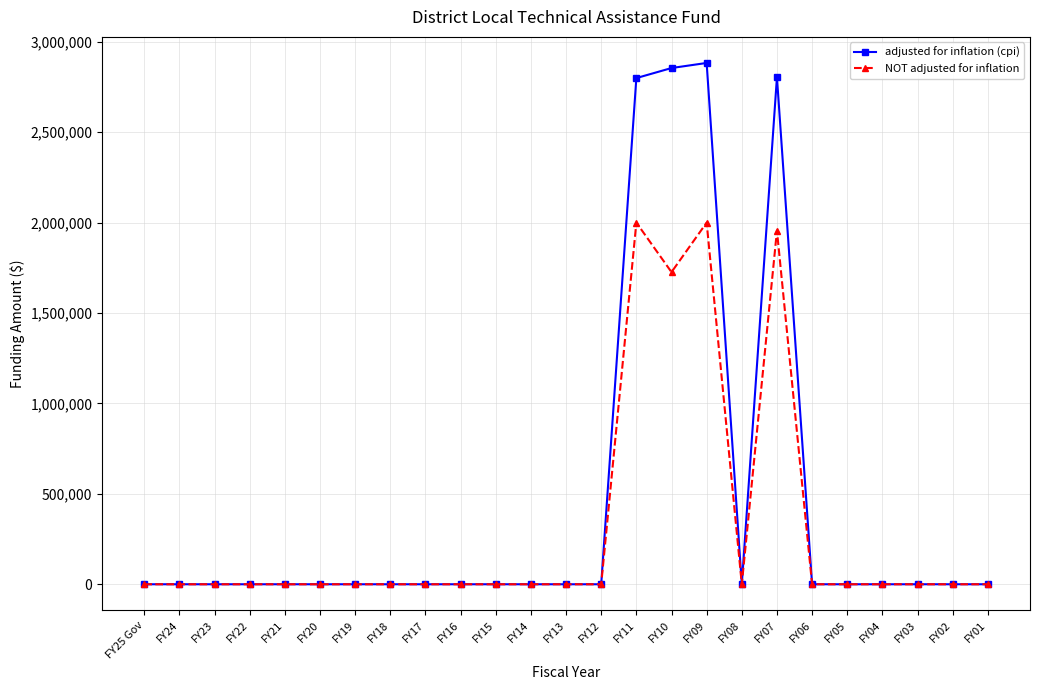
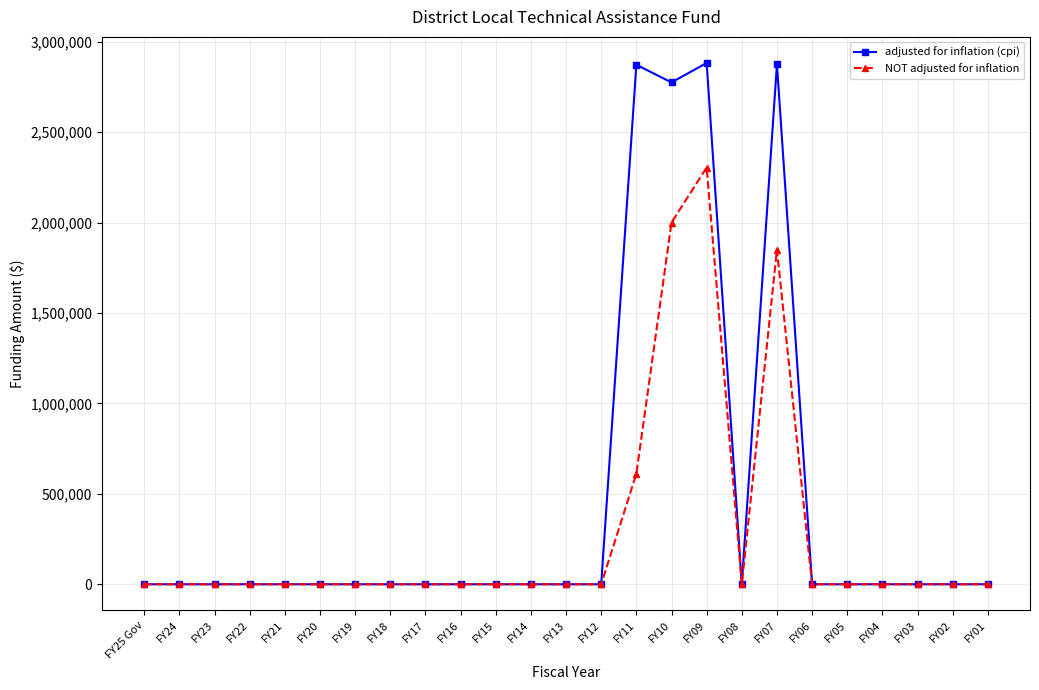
adjusted for inflation (cpi), FY11: 2,800,000 -> 2,870,000
NOT adjusted for inflation, FY11: 2,000,000 -> 610,000
adjusted for inflation (cpi), FY10: 2,850,000 -> 2,780,000
NOT adjusted for inflation, FY10: 1,730,000 -> 2,000,000
NOT adjusted for inflation, FY09: 2,000,000 -> 2,300,000
adjusted for inflation (cpi), FY07: 2,800,000 -> 2,880,000
NOT adjusted for inflation, FY07: 1,960,000 -> 1,850,000
